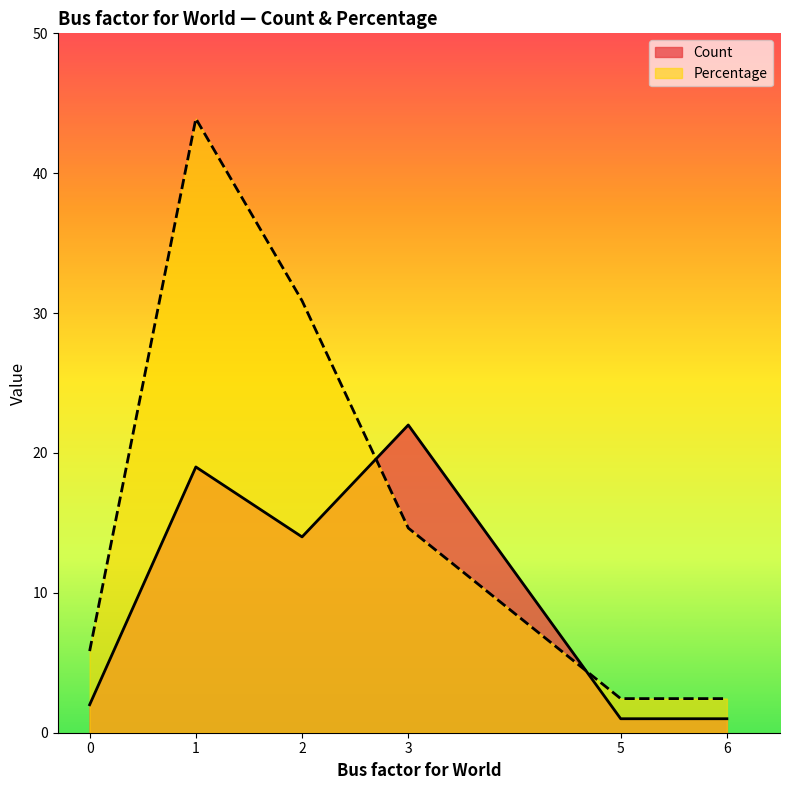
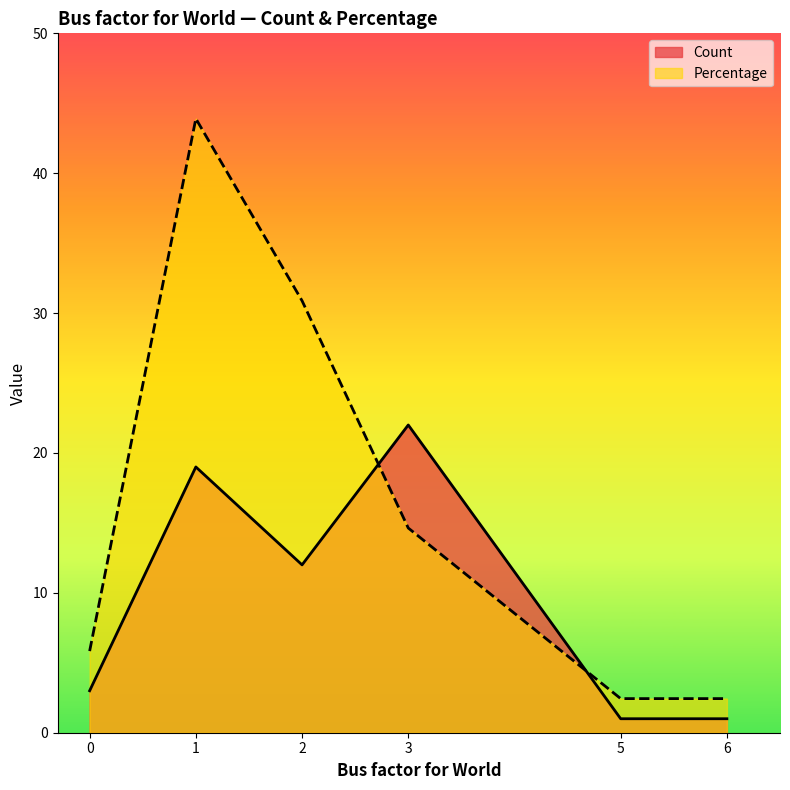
Count, 0: 2 -> 3
Count, 2: 14 -> 12
